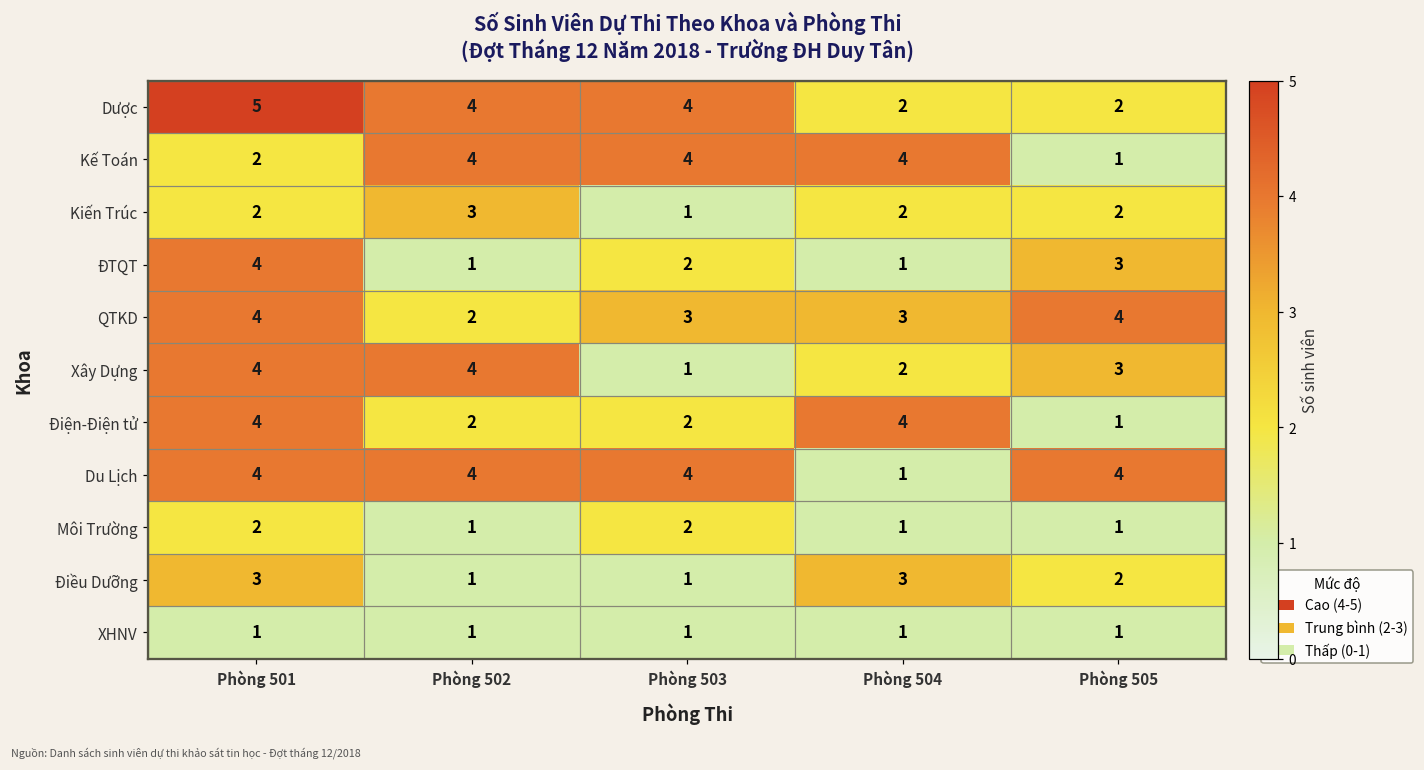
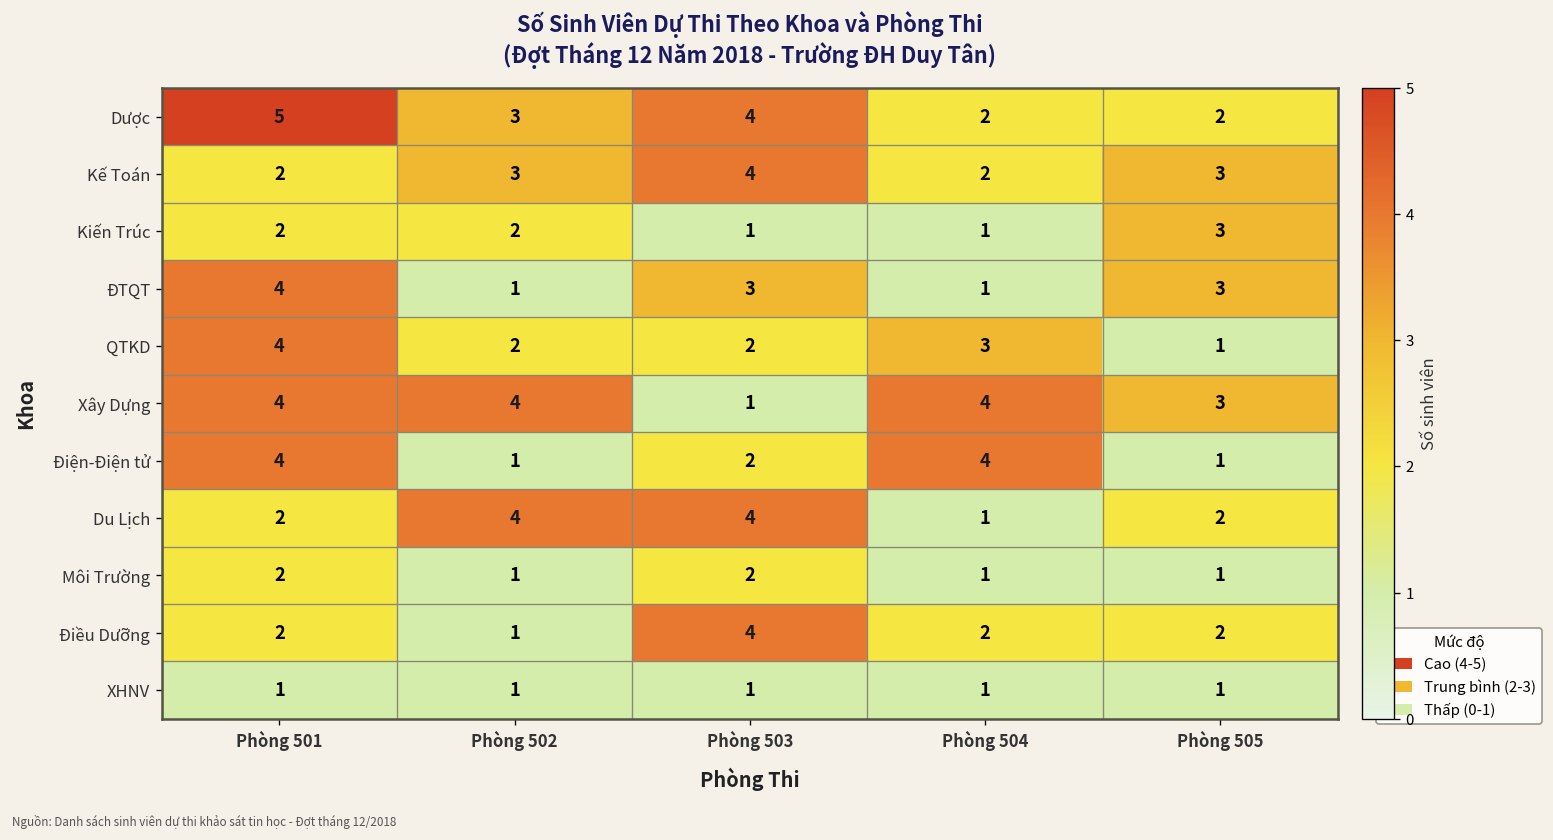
Dược, Phòng 502: 4 -> 3
Kế Toán, Phòng 502: 4 -> 3
Kế Toán, Phòng 504: 4 -> 2
Kế Toán, Phòng 505: 1 -> 3
Kiến Trúc, Phòng 502: 3 -> 2
Kiến Trúc, Phòng 504: 2 -> 1
Kiến Trúc, Phòng 505: 2 -> 3
ĐTQT, Phòng 503: 2 -> 3
QTKD, Phòng 503: 3 -> 2
QTKD, Phòng 505: 4 -> 1
Xây Dựng, Phòng 504: 2 -> 4
Điện-Điện tử, Phòng 502: 2 -> 1
Du Lịch, Phòng 501: 4 -> 2
Du Lịch, Phòng 505: 4 -> 2
Điều Dưỡng, Phòng 501: 3 -> 2
Điều Dưỡng, Phòng 503: 1 -> 4
Điều Dưỡng, Phòng 504: 3 -> 2
